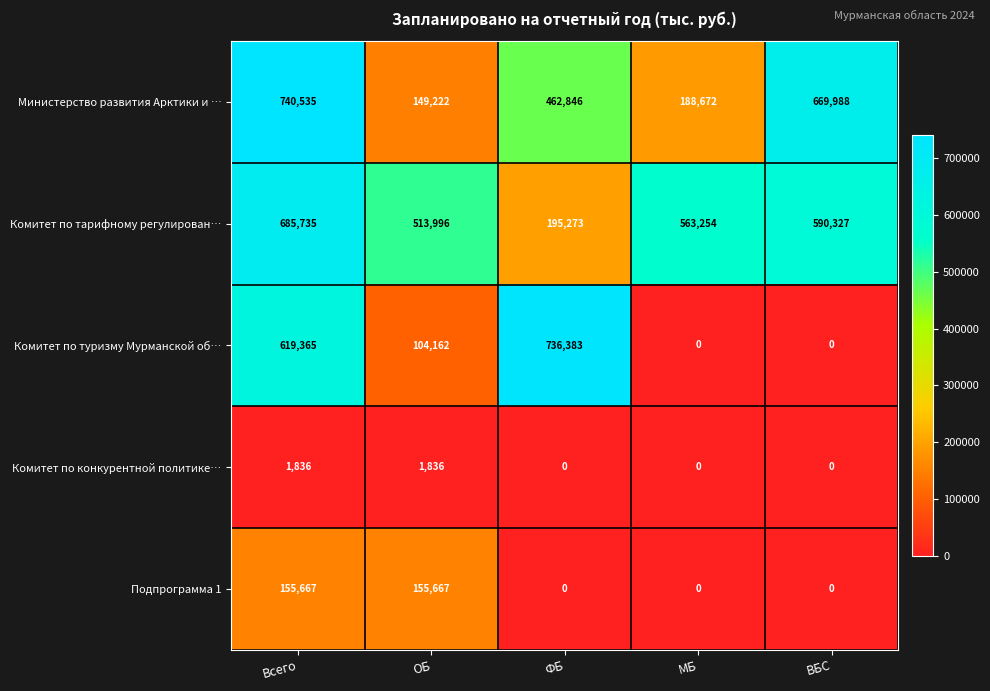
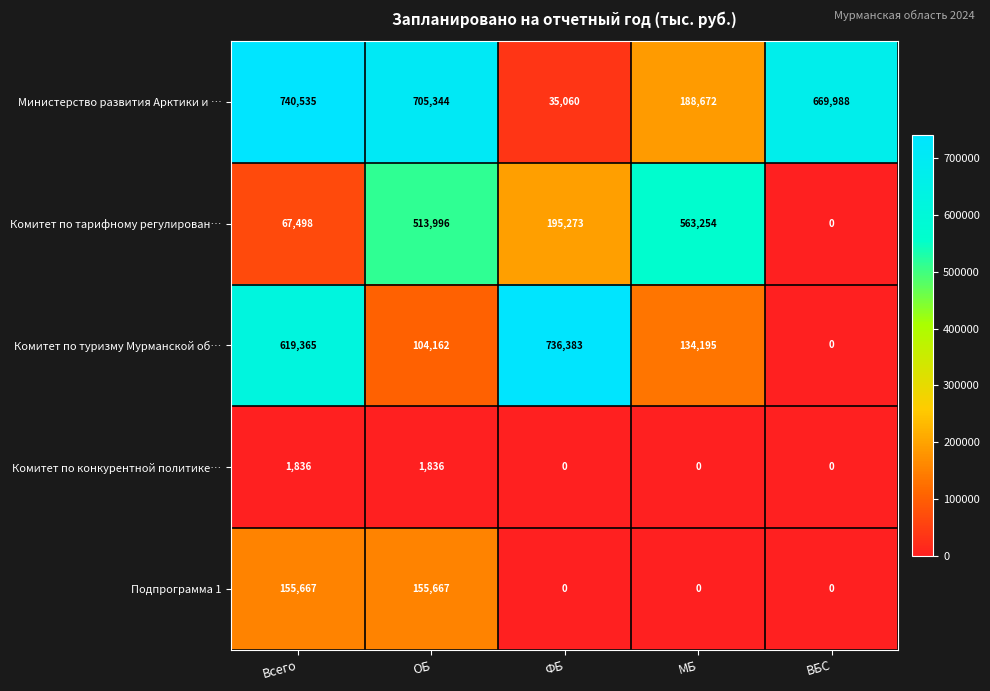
Министерство развития Арктики и …, ОБ: 149,222 -> 705,344
Министерство развития Арктики и …, ФБ: 462,846 -> 35,060
Комитет по тарифному регулирован…, Всего: 685,735 -> 67,498
Комитет по тарифному регулирован…, ВБС: 590,327 -> 0
Комитет по туризму Мурманской об…, МБ: 0 -> 134,195
